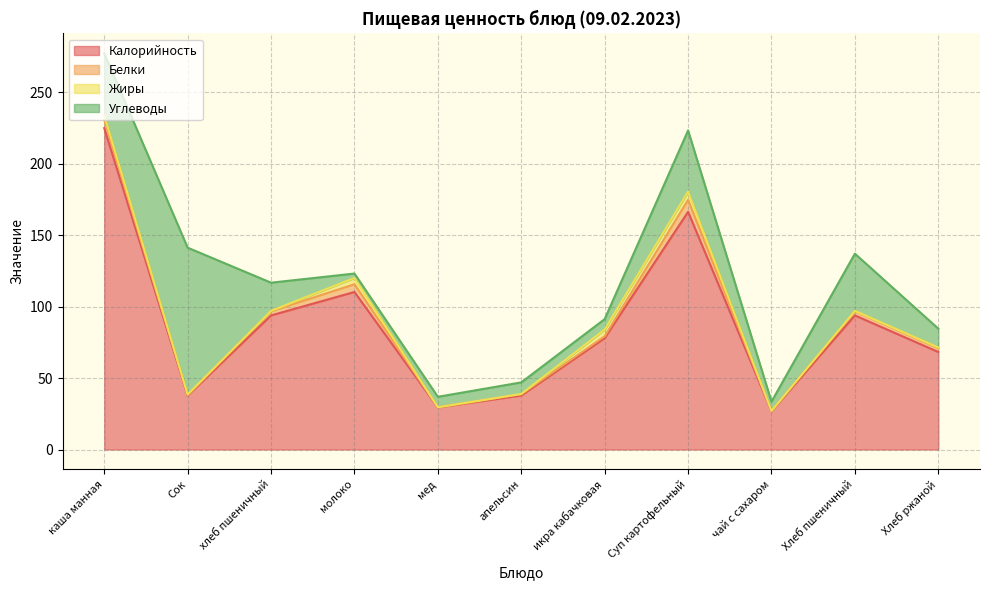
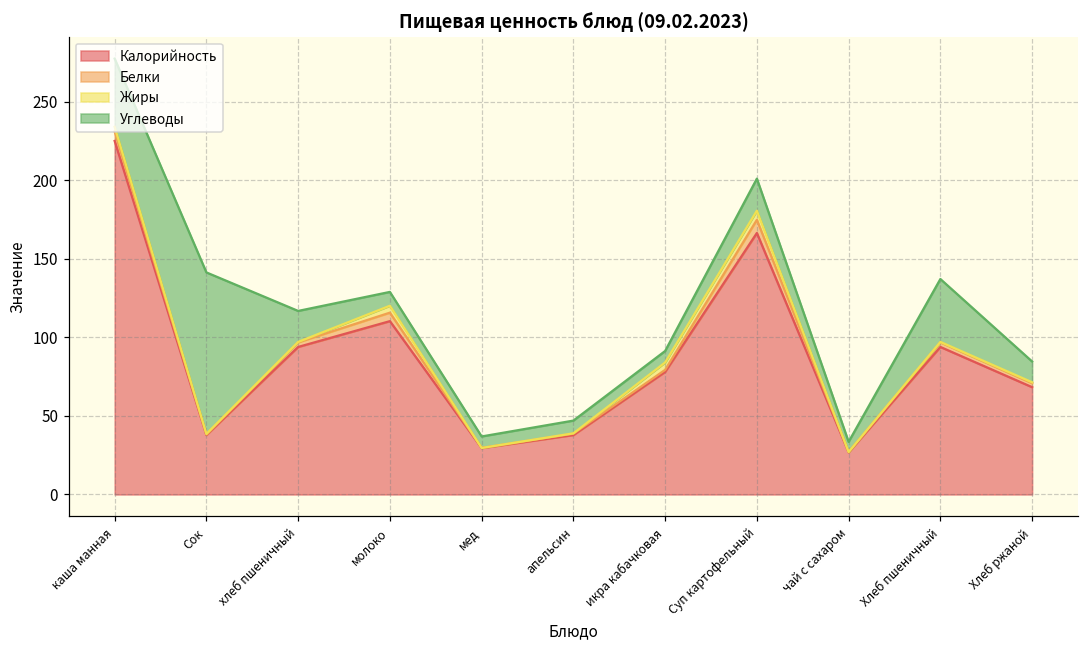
Углеводы, молоко: 3 -> 9
Углеводы, Суп картофельный: 43 -> 20
